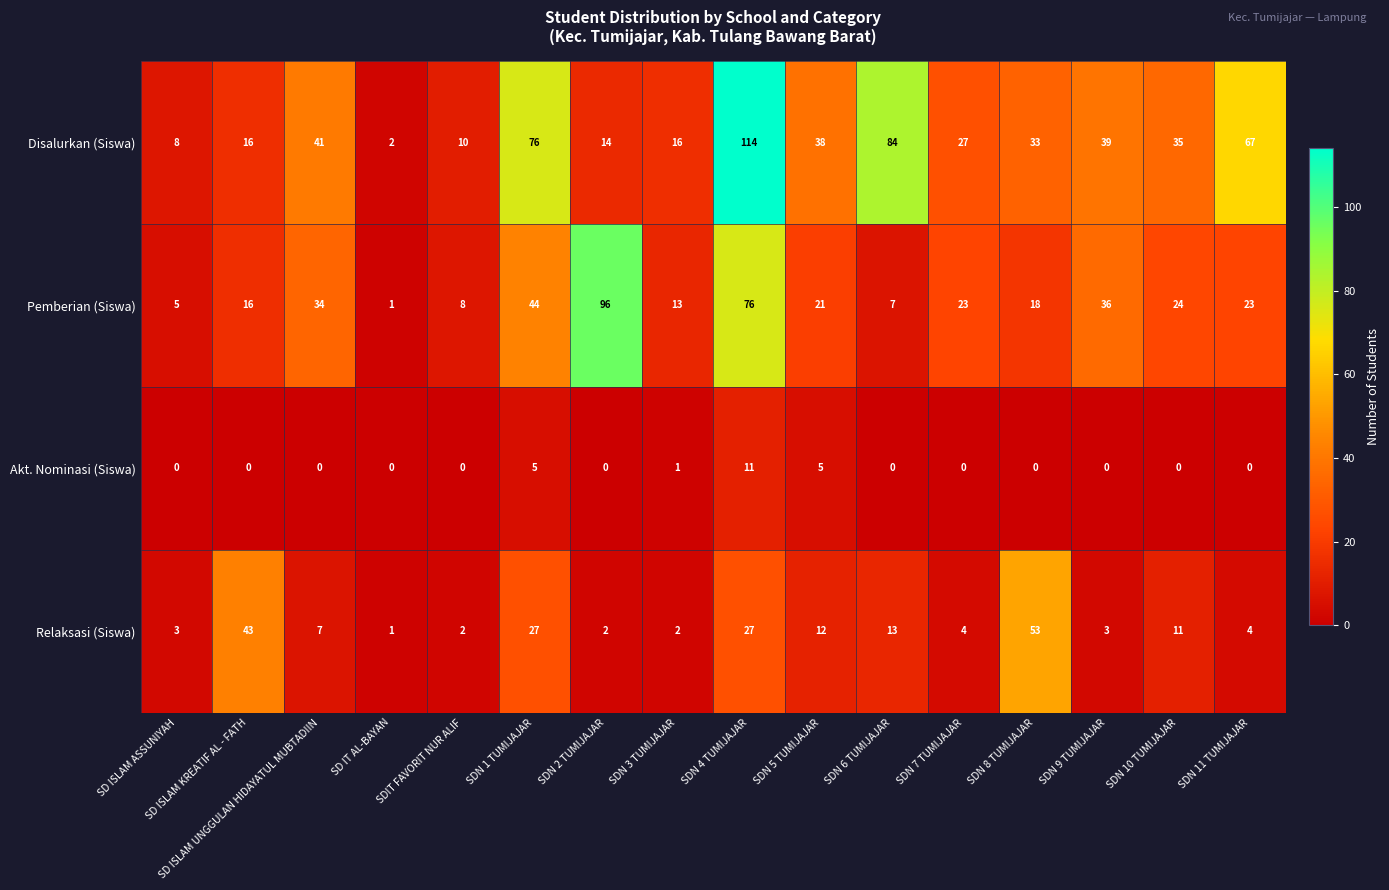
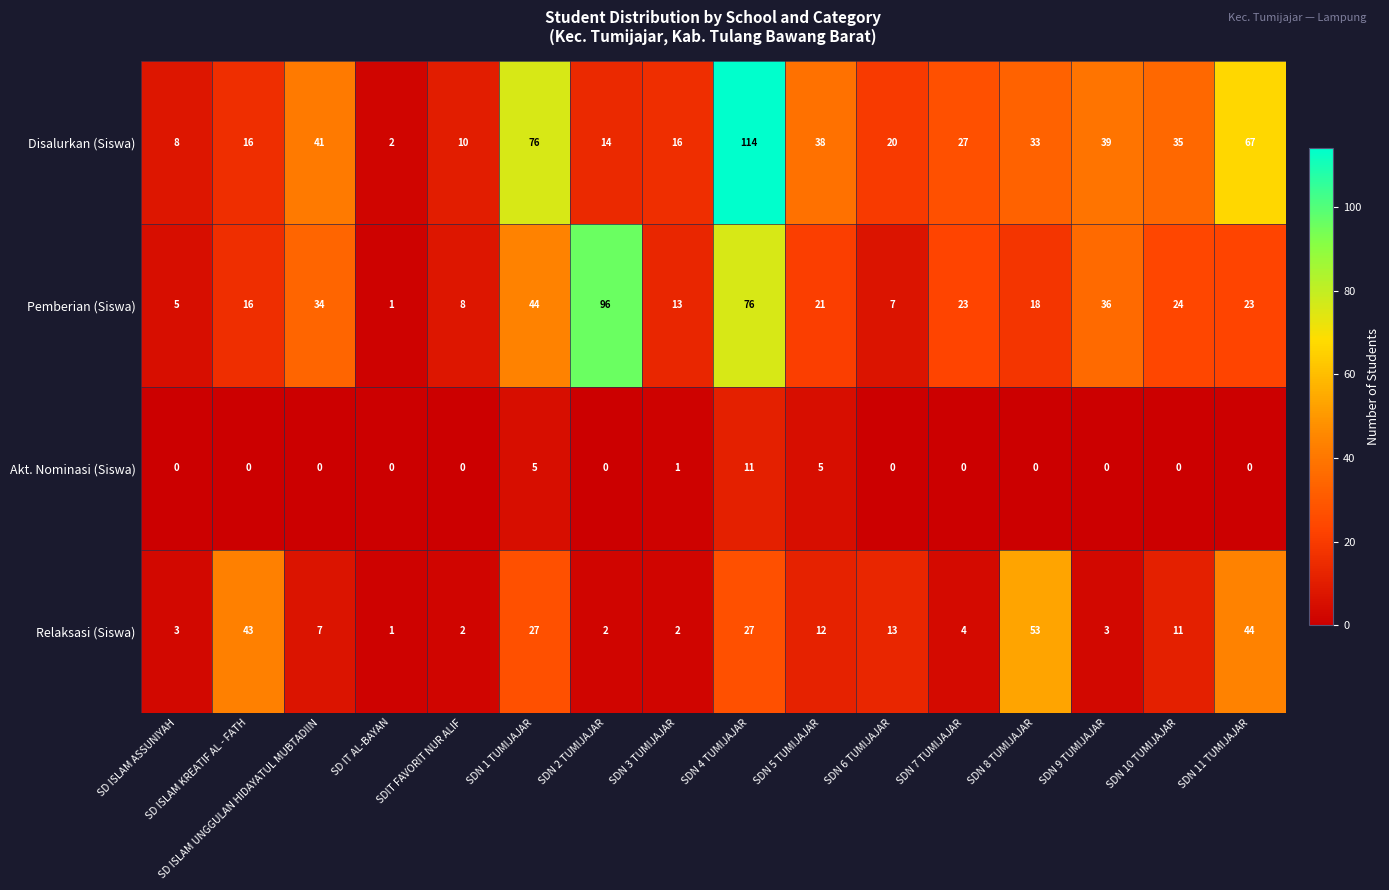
Disalurkan (Siswa), SDN 6 TUMIJAJAR: 84 -> 20
Relaksasi (Siswa), SDN 11 TUMIJAJAR: 4 -> 44
